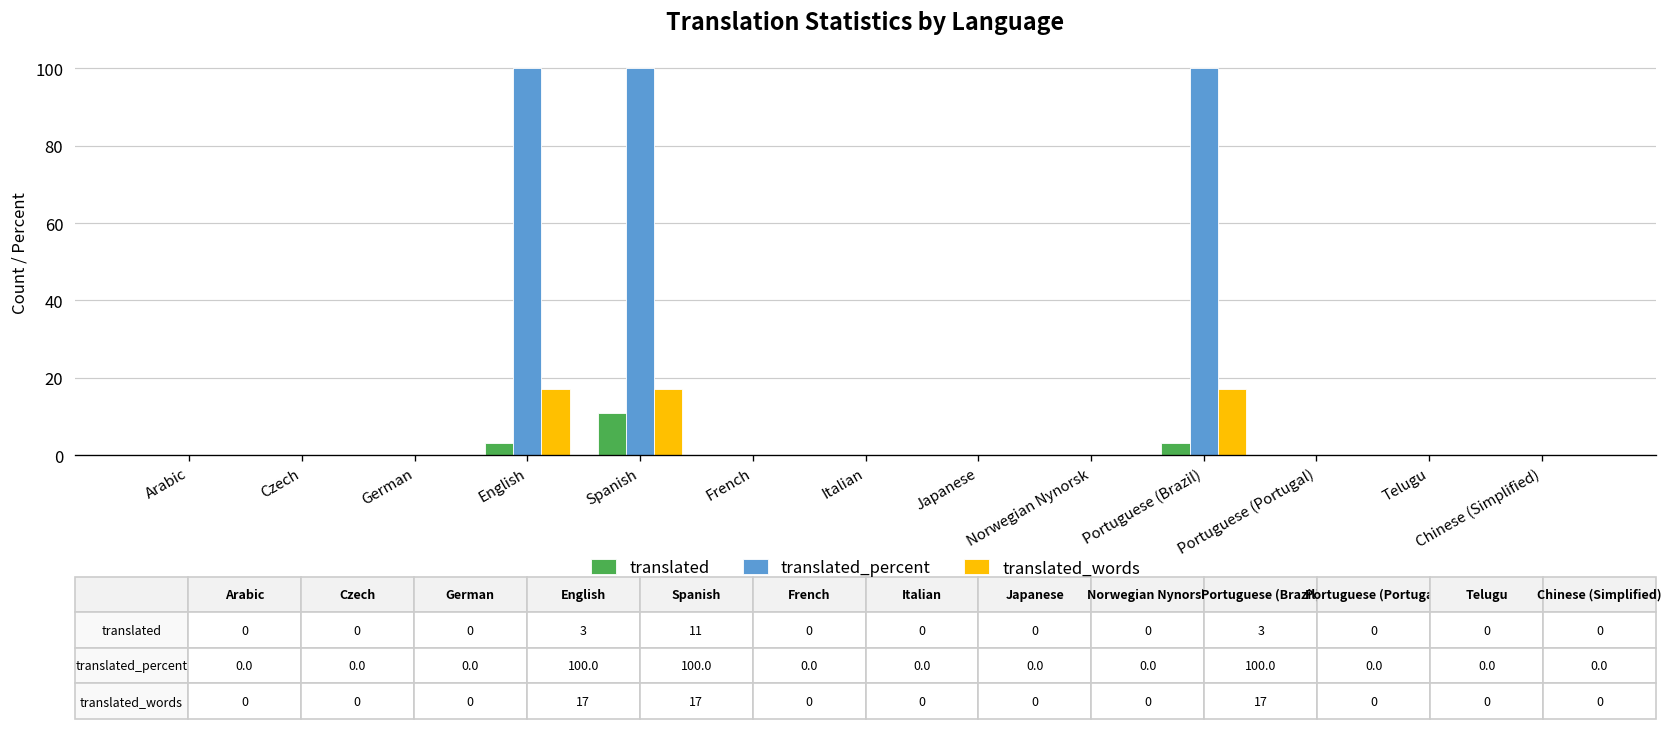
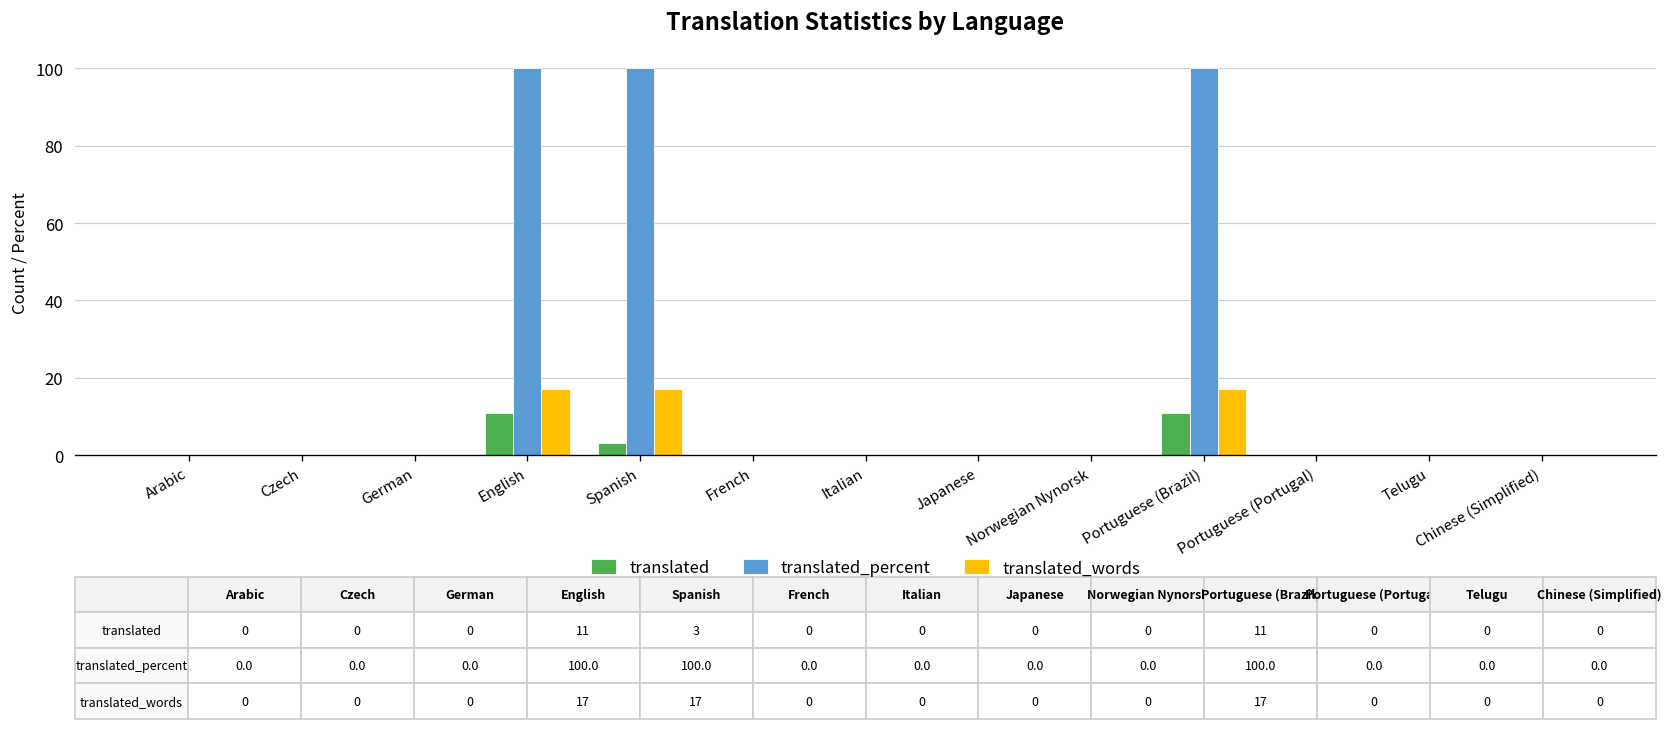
translated, English: 3 -> 11
translated, Spanish: 11 -> 3
translated, Portuguese (Brazil): 3 -> 11
